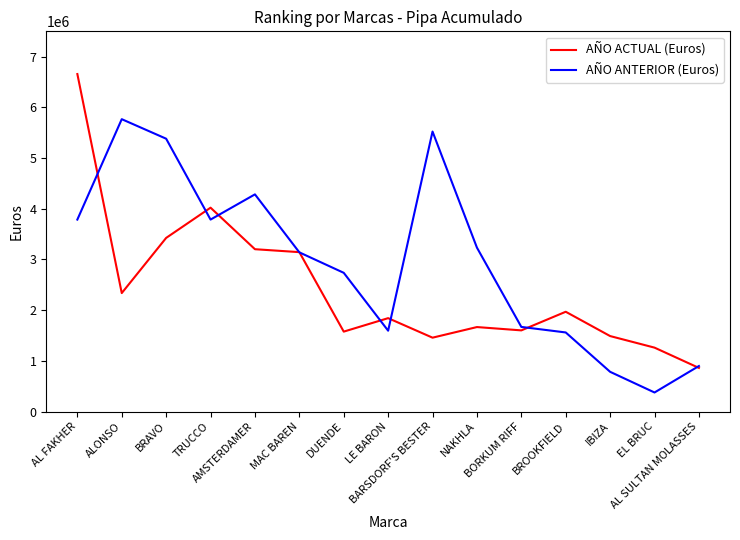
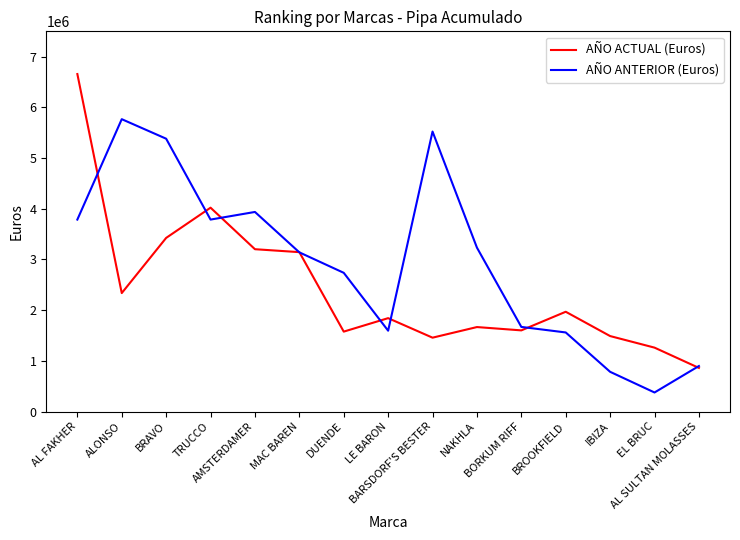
AÑO ANTERIOR (Euros), AMSTERDAMER: 4300000 -> 3900000
